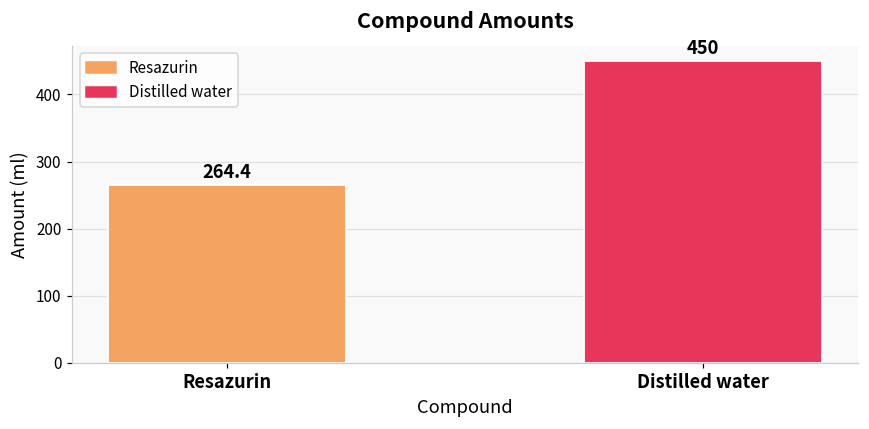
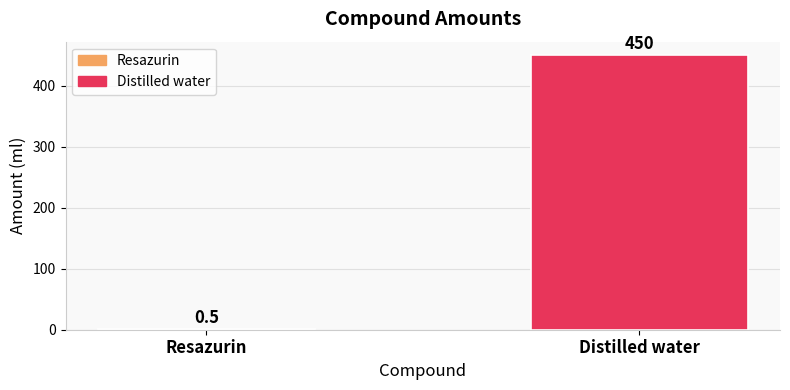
Resazurin: 264.4 -> 0.5
